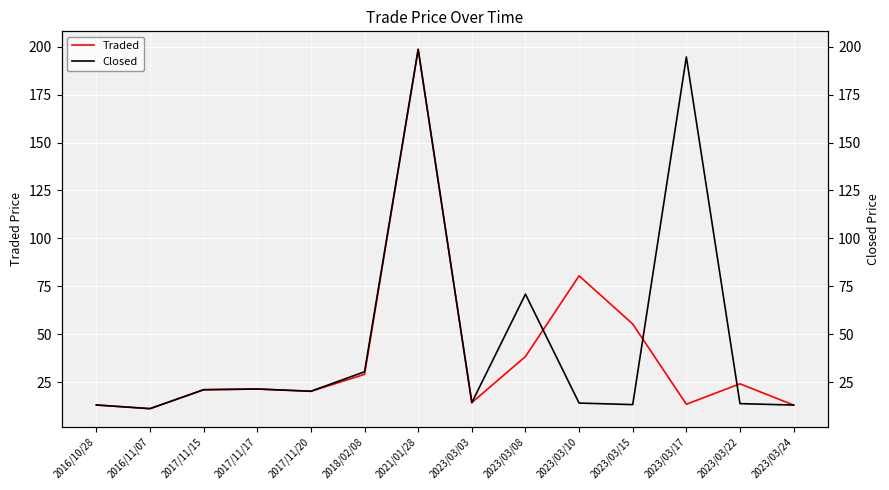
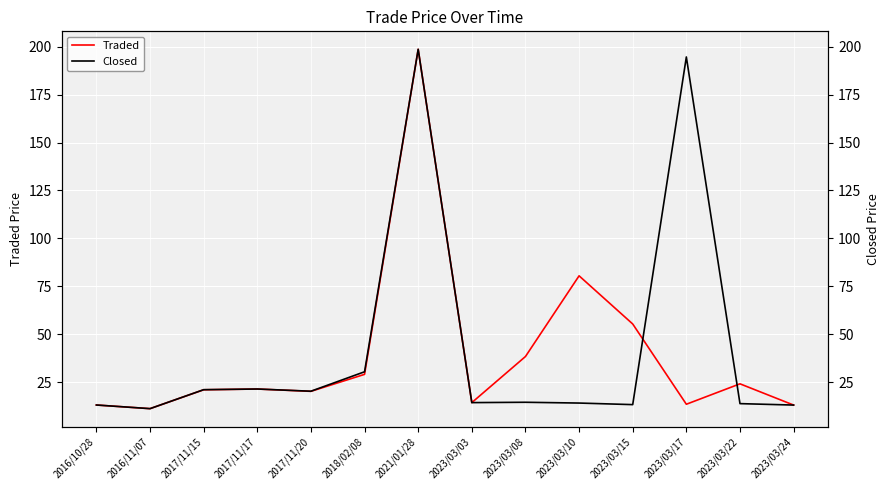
Closed, 2023/03/08: 71 -> 14
